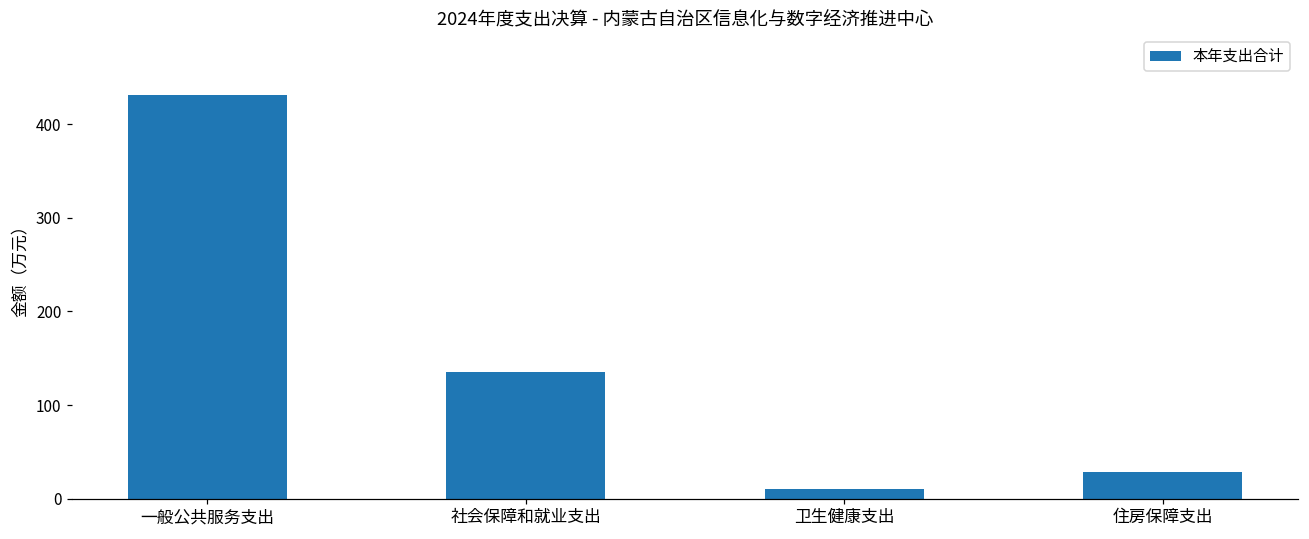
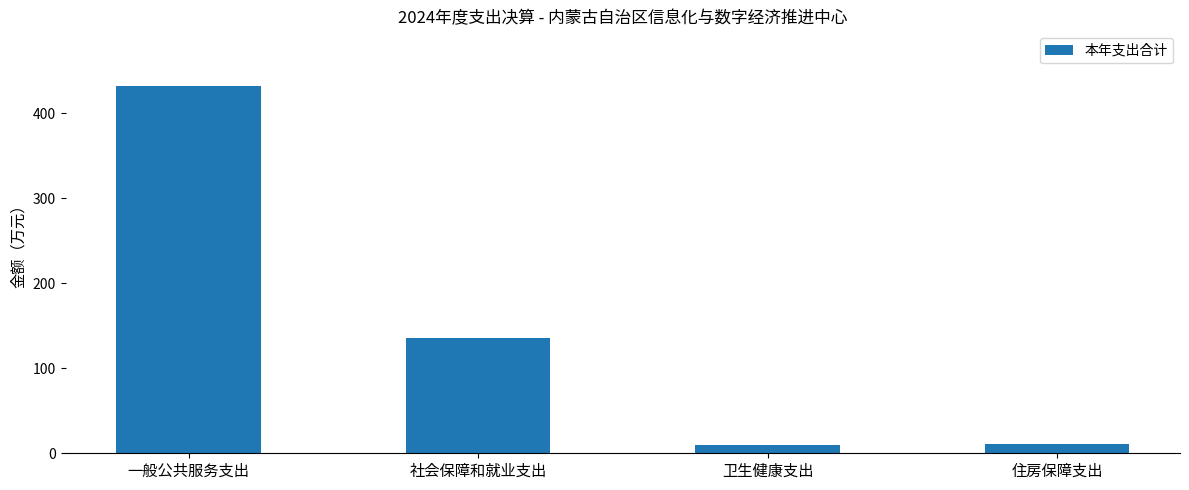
住房保障支出: 30 -> 10
